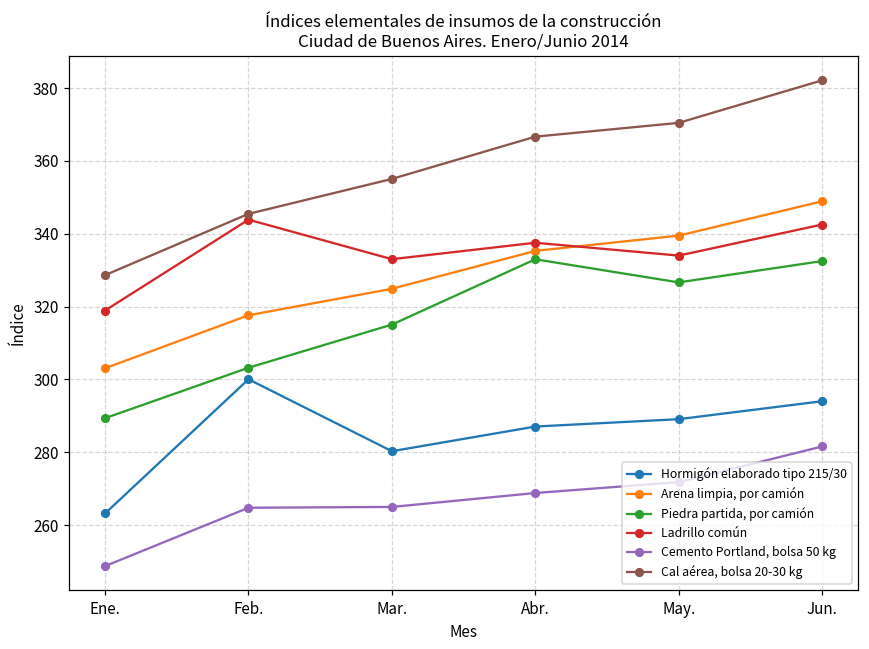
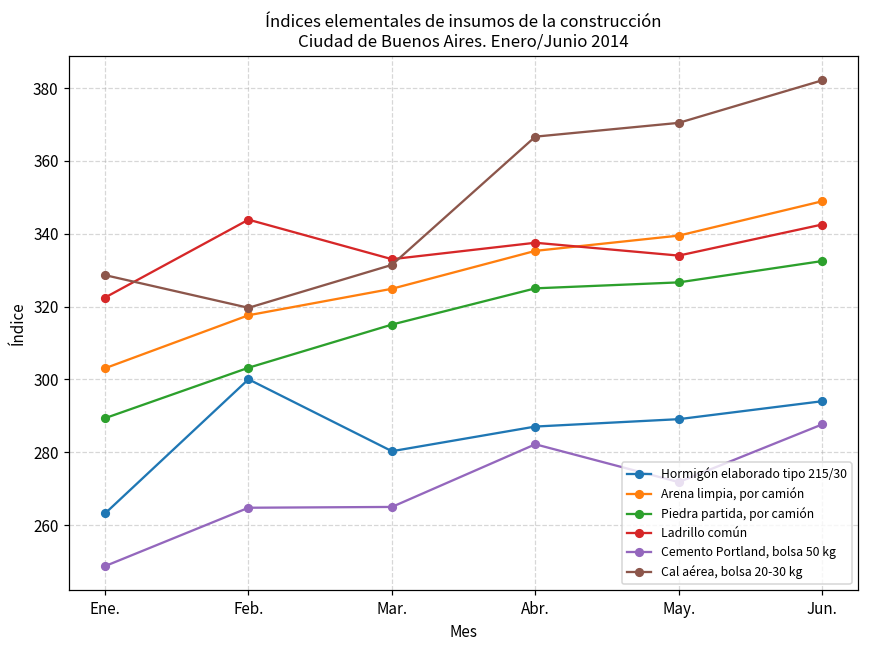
Ladrillo común, Ene.: 319 -> 322
Cal aérea, bolsa 20-30 kg, Feb.: 345 -> 320
Cal aérea, bolsa 20-30 kg, Mar.: 355 -> 331
Piedra partida, por camión, Abr.: 333 -> 325
Cemento Portland, bolsa 50 kg, Abr.: 269 -> 282
Cemento Portland, bolsa 50 kg, Jun.: 282 -> 288
